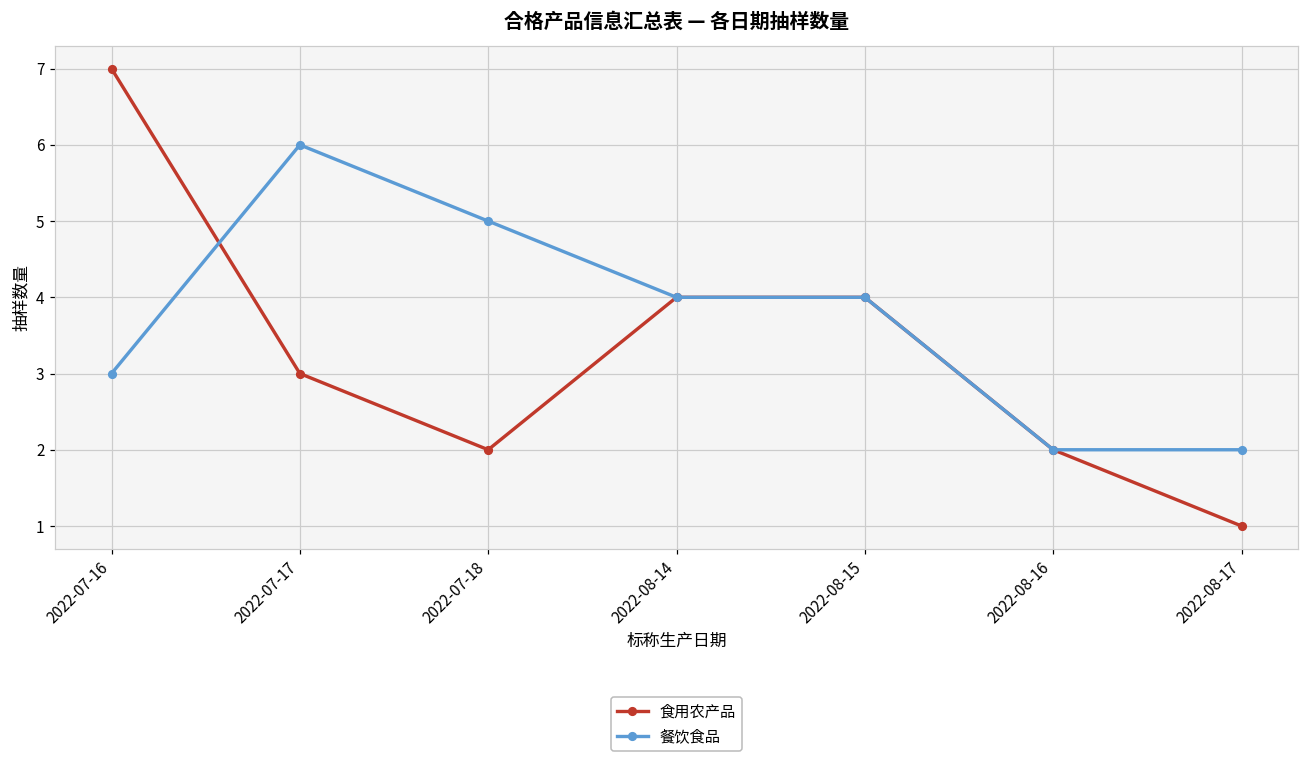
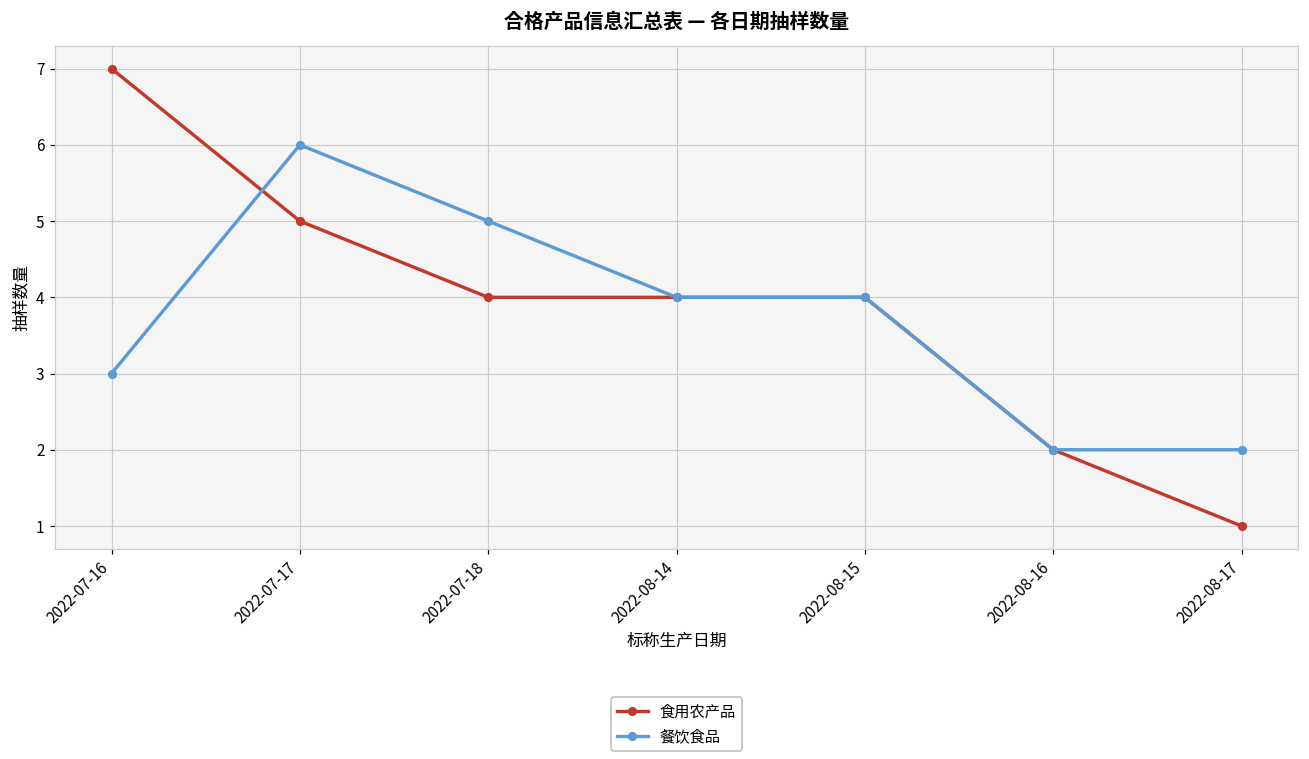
食用农产品, 2022-07-17: 3 -> 5
食用农产品, 2022-07-18: 2 -> 4
